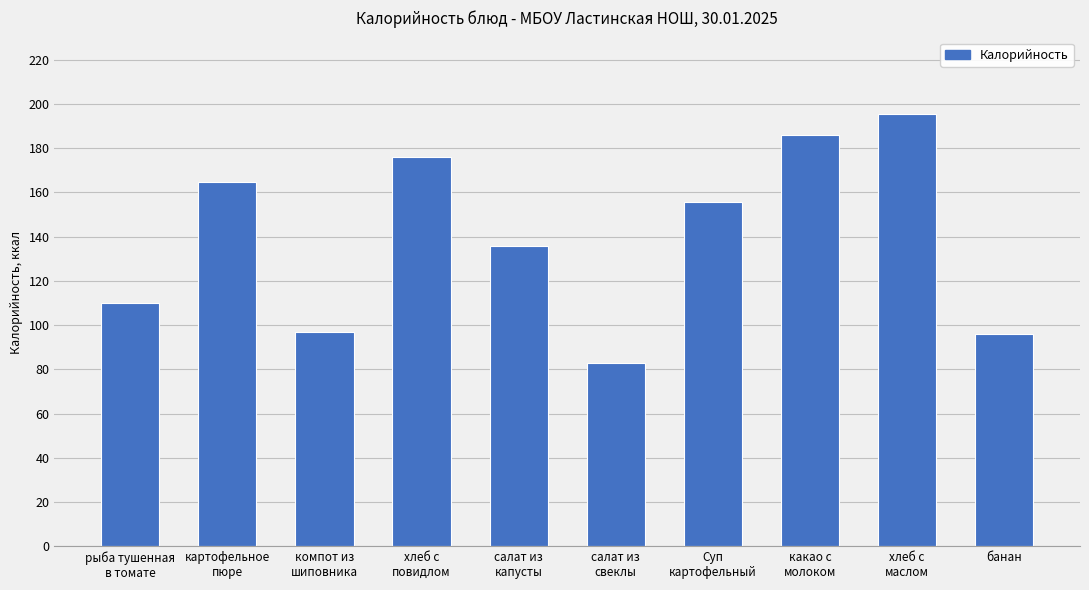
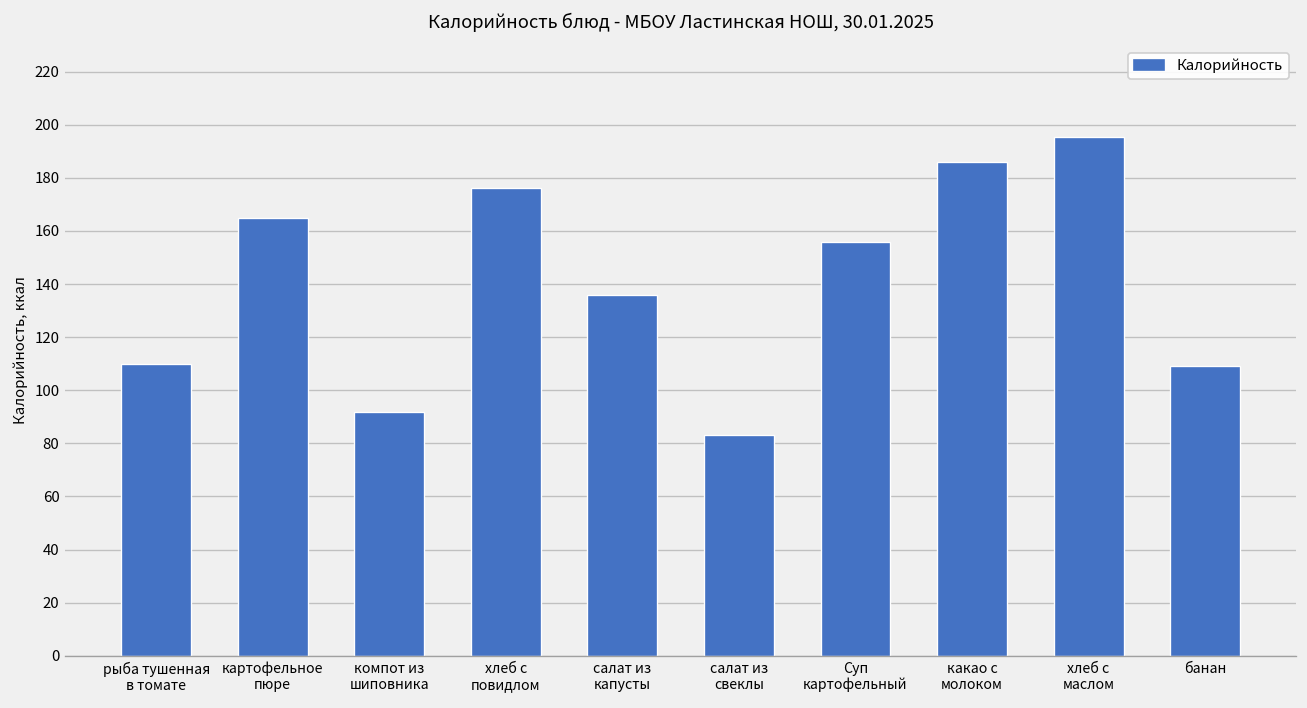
компот из шиповника: 97 -> 92
банан: 96 -> 109
